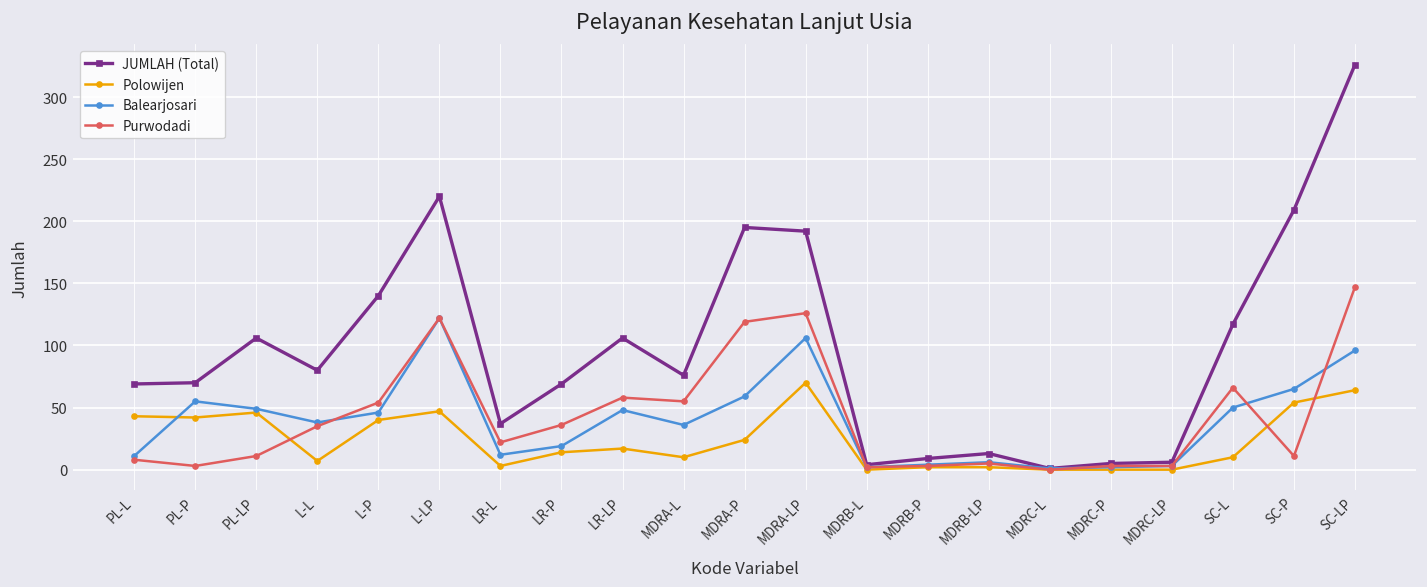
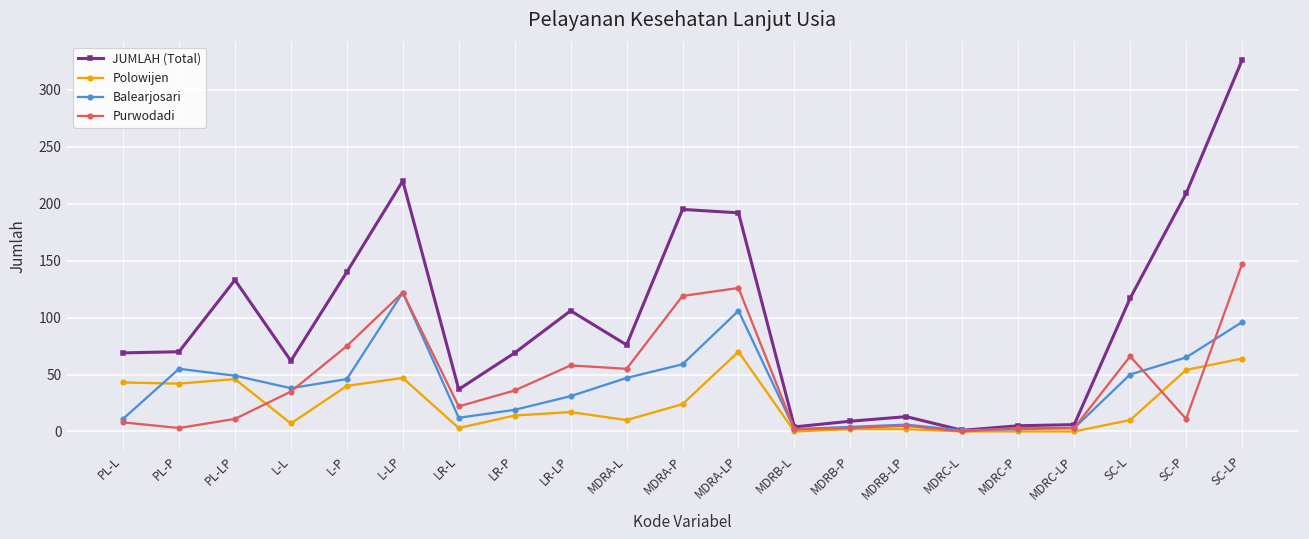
JUMLAH (Total), PL-LP: 106 -> 133
JUMLAH (Total), L-L: 80 -> 62
Purwodadi, L-P: 54 -> 75
Balearjosari, LR-LP: 48 -> 31
Balearjosari, MDRA-L: 36 -> 47
